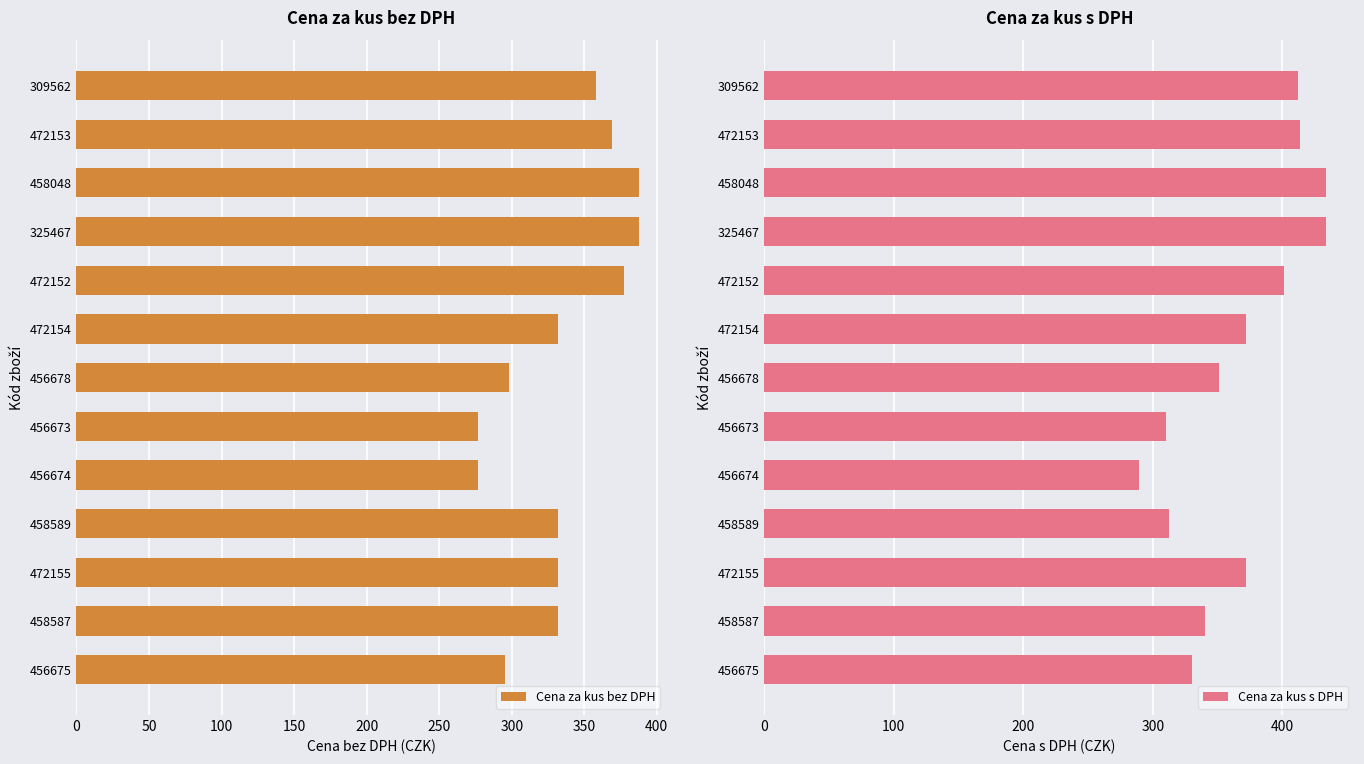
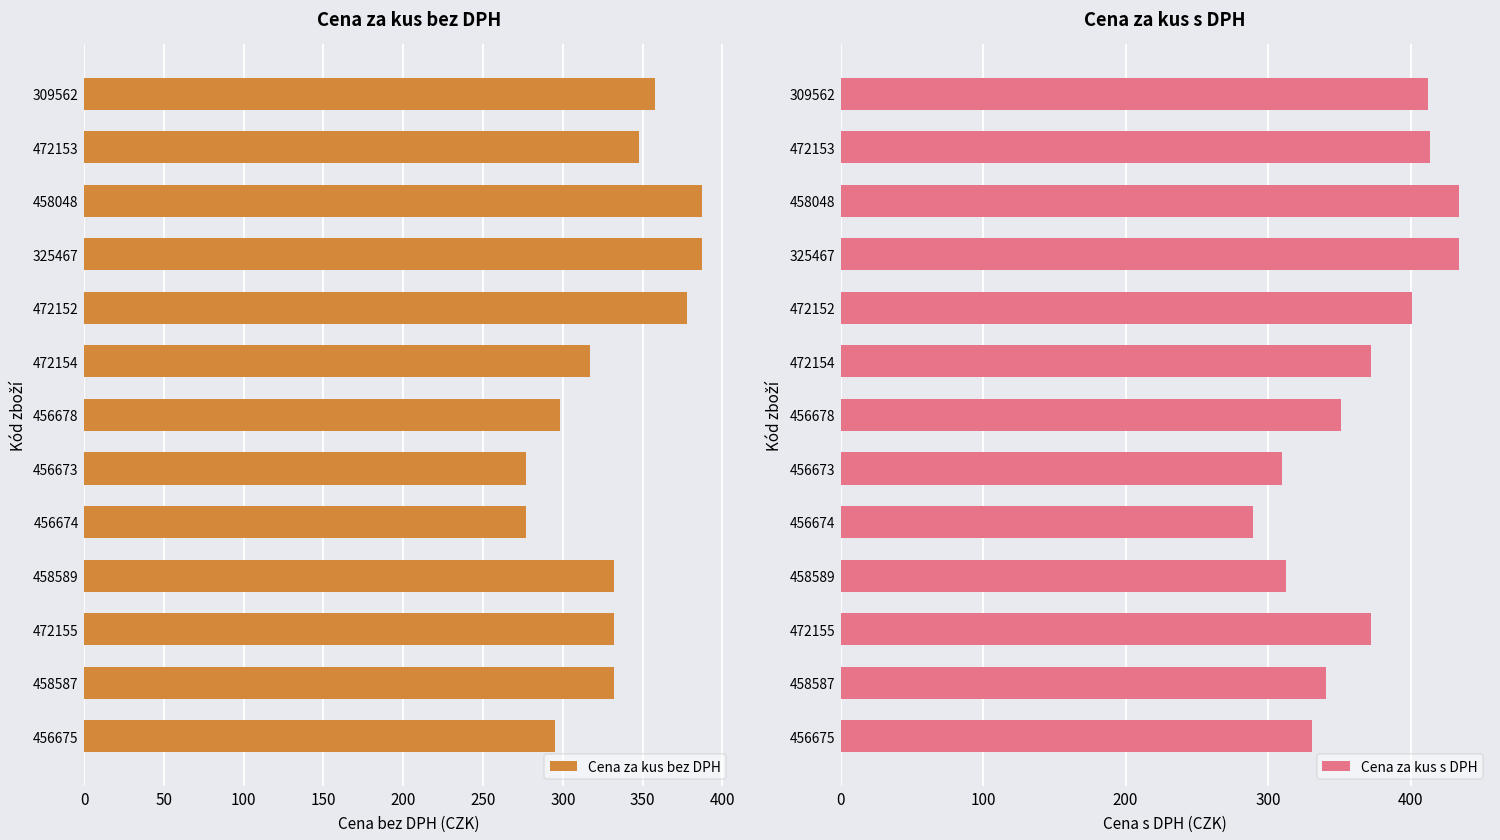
Cena za kus bez DPH, 472153: 369 -> 348
Cena za kus bez DPH, 472154: 332 -> 317
